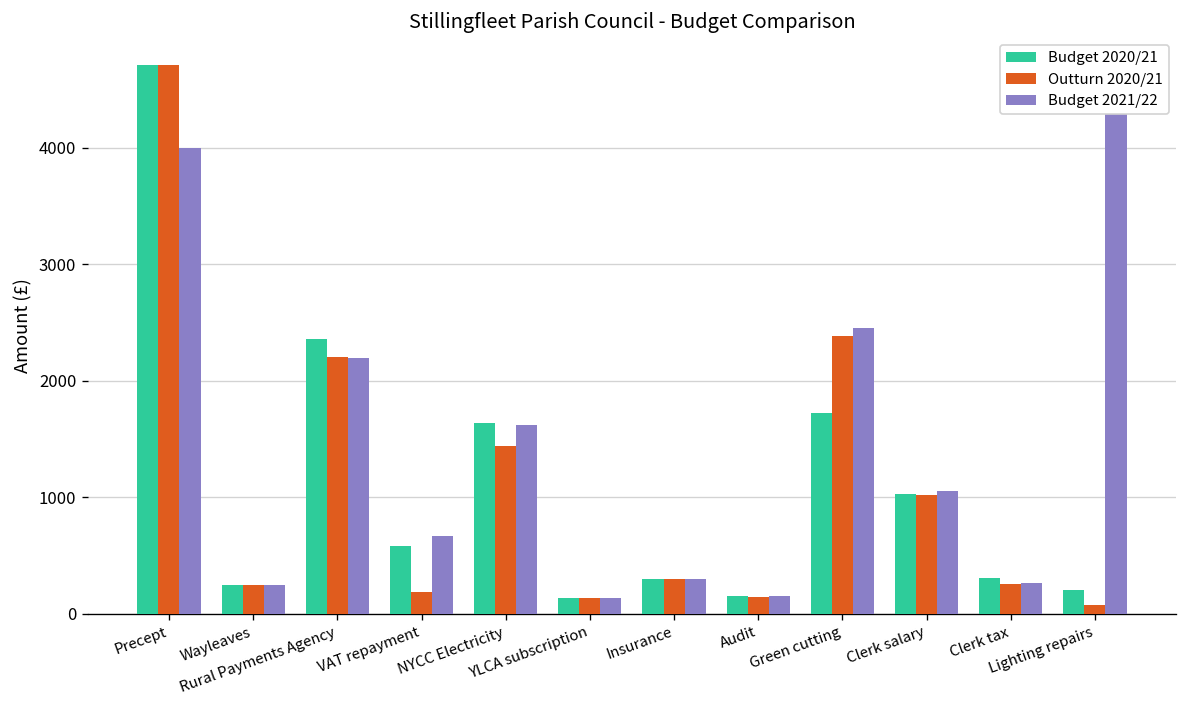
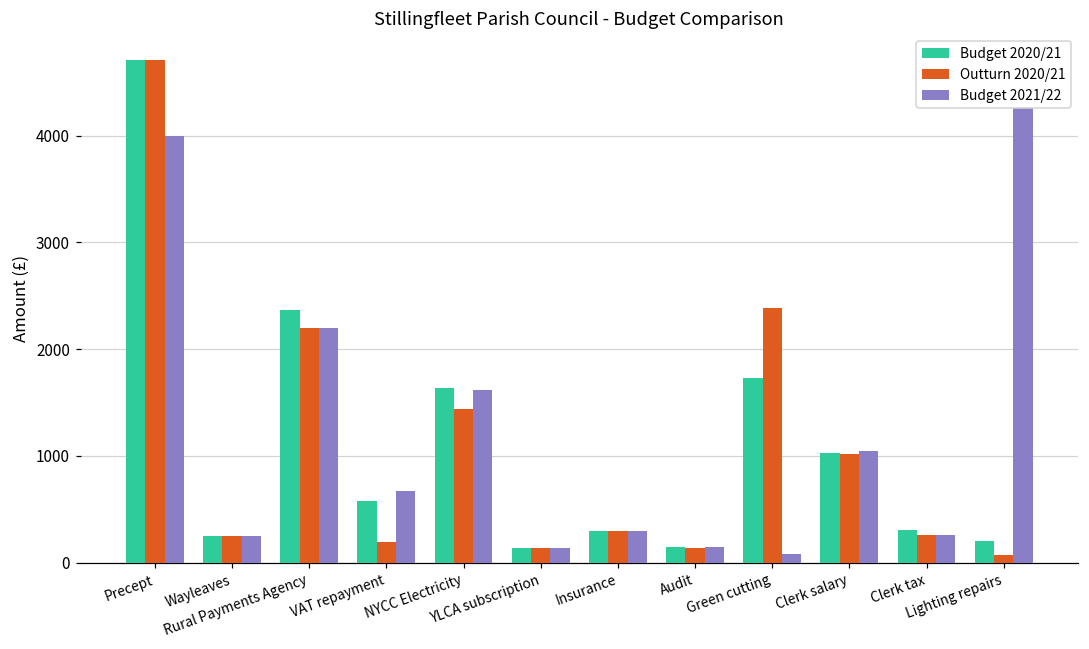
Budget 2021/22, Green cutting: 2500 -> 100
